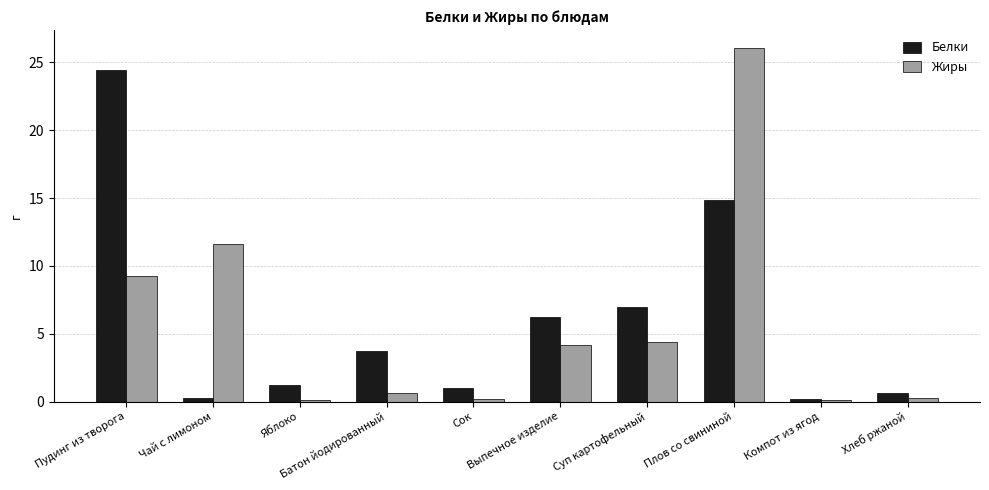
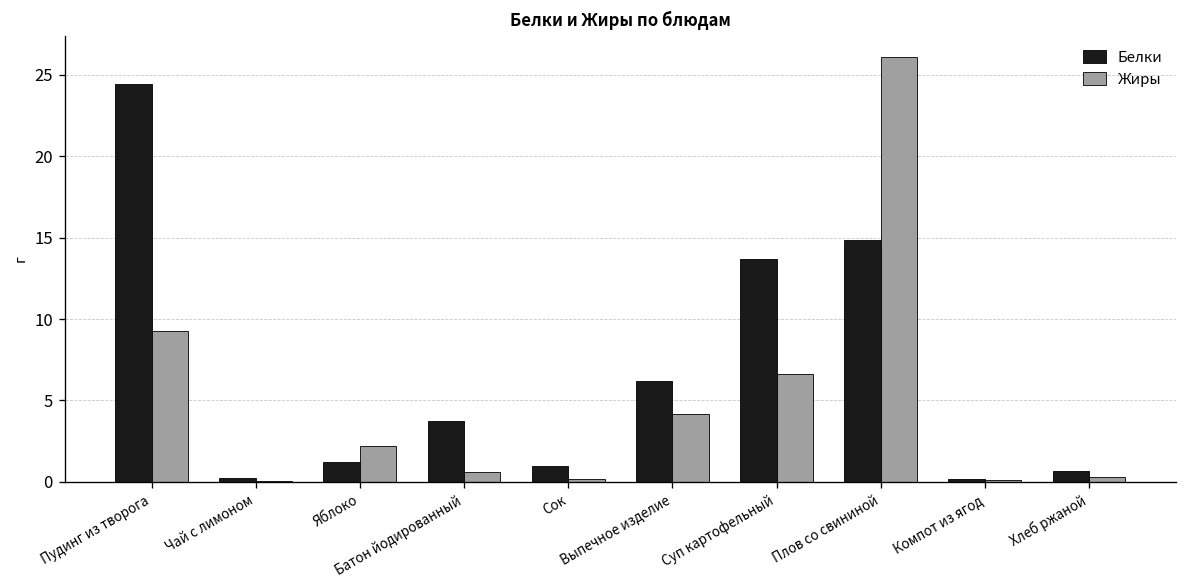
Жиры, Чай с лимоном: 11.6 -> 0.1
Жиры, Яблоко: 0.1 -> 2.2
Белки, Суп картофельный: 7.0 -> 13.7
Жиры, Суп картофельный: 4.4 -> 6.6
